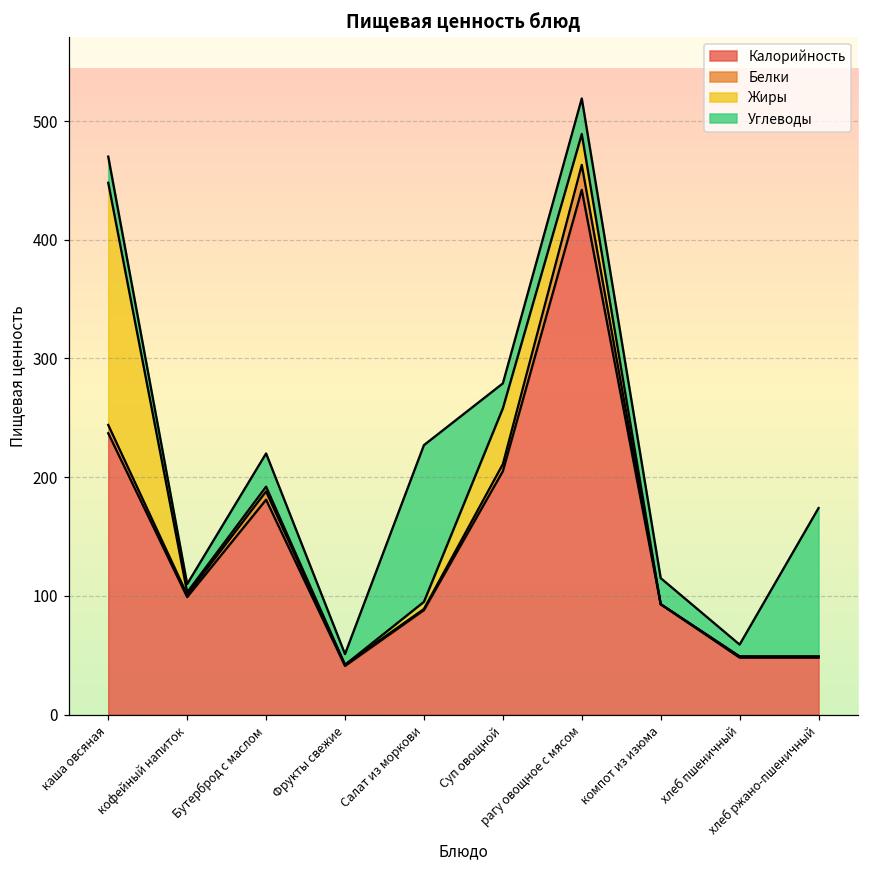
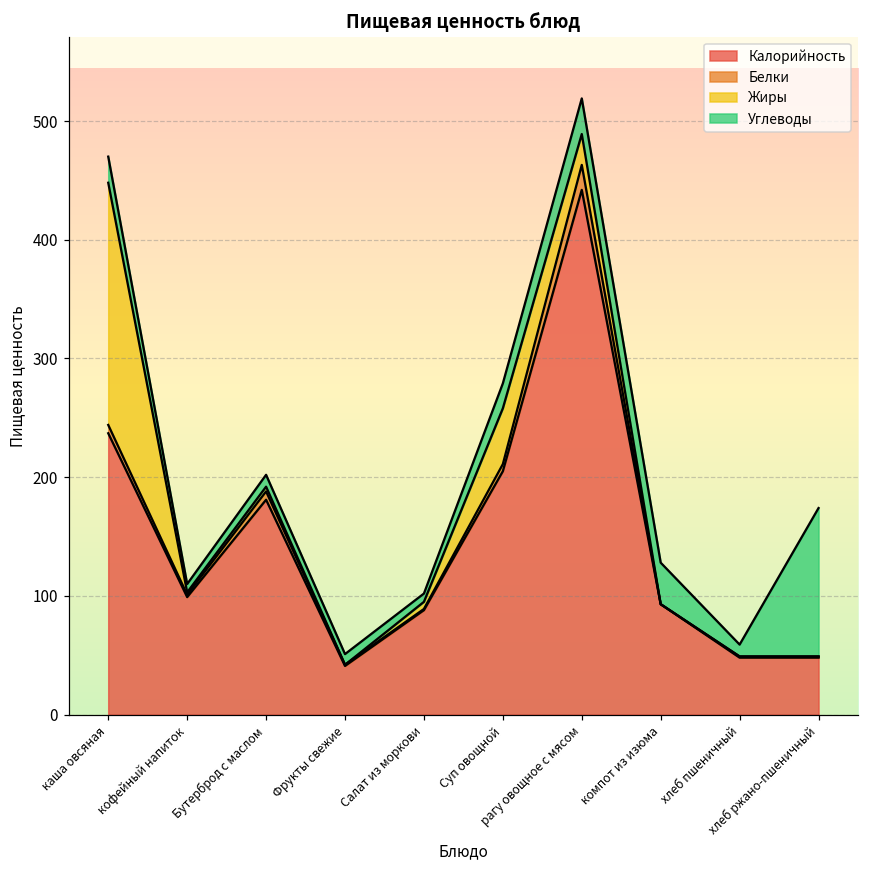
Углеводы, Бутерброд с маслом: 28 -> 10
Углеводы, Салат из моркови: 132 -> 7
Углеводы, компот из изюма: 22 -> 35
